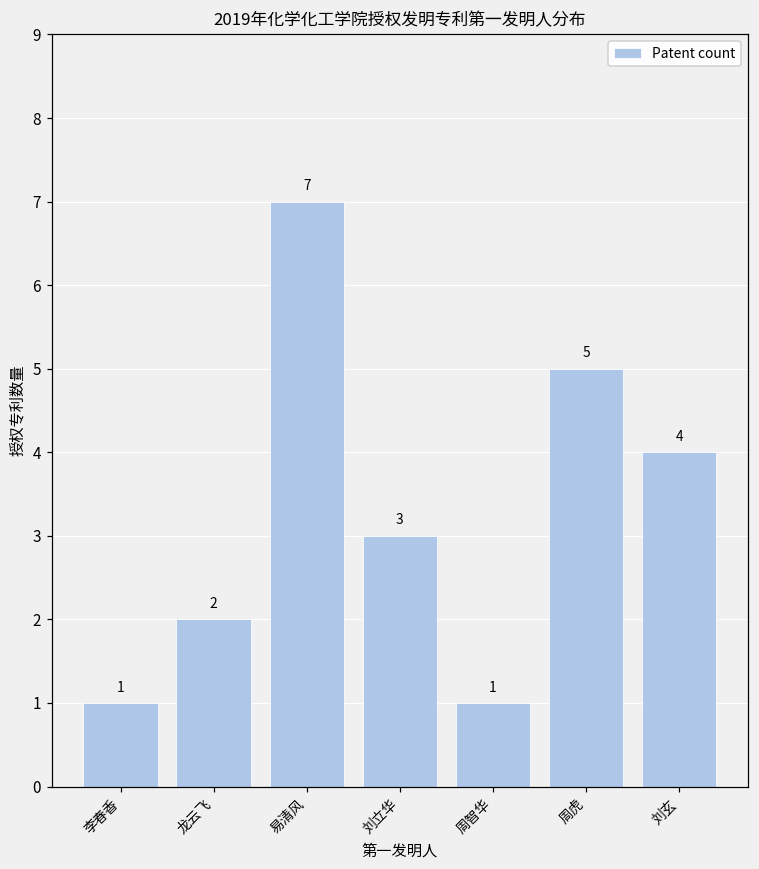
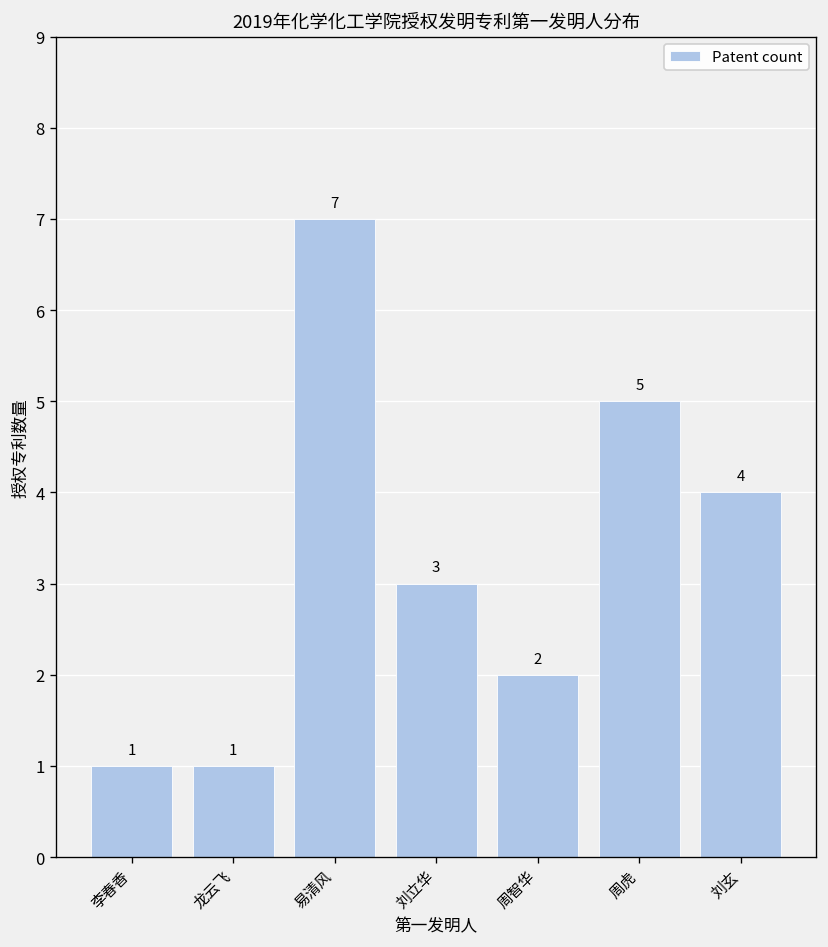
龙云飞: 2 -> 1
周智华: 1 -> 2
